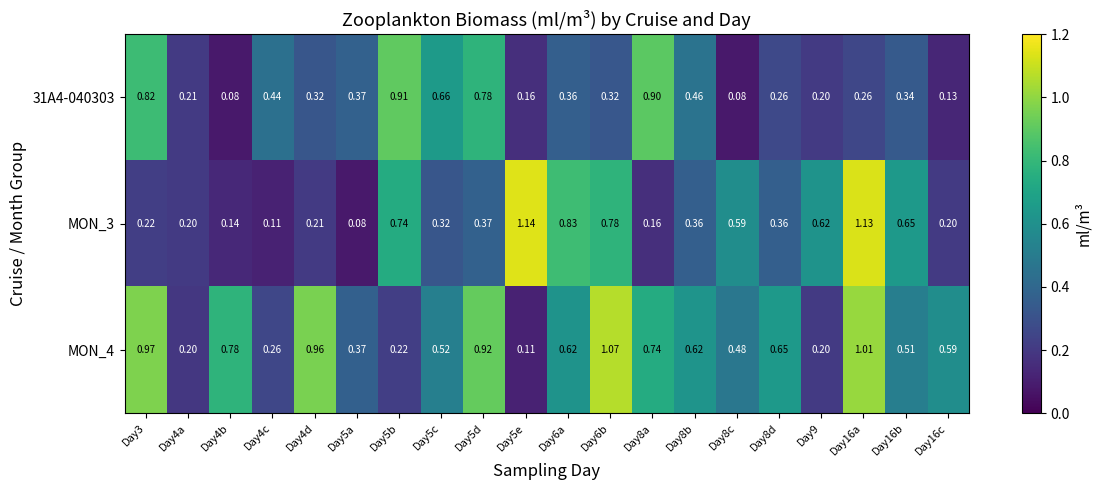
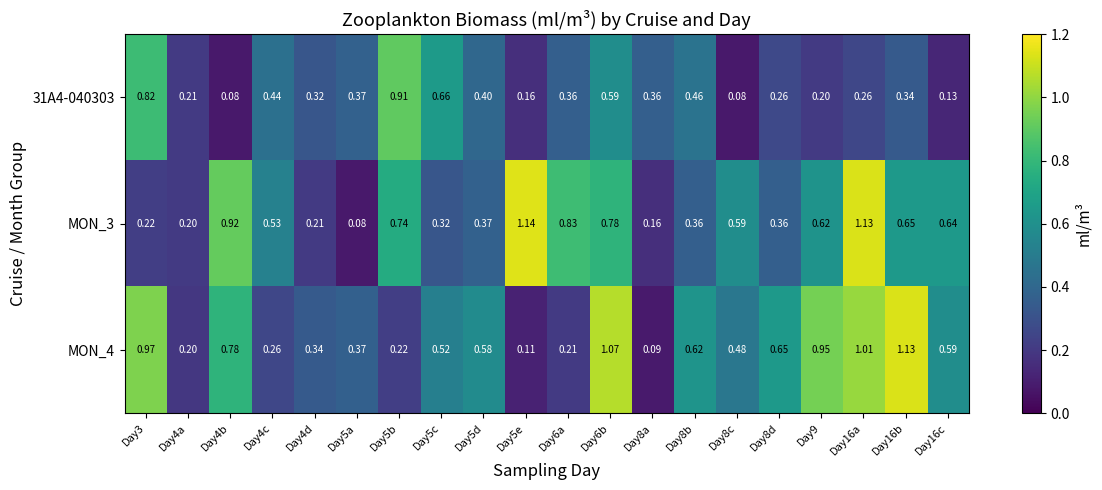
31A4-040303, Day5d: 0.78 -> 0.40
31A4-040303, Day6b: 0.32 -> 0.59
31A4-040303, Day8a: 0.90 -> 0.36
MON_3, Day4b: 0.14 -> 0.92
MON_3, Day4c: 0.11 -> 0.53
MON_3, Day16c: 0.20 -> 0.64
MON_4, Day4d: 0.96 -> 0.34
MON_4, Day5d: 0.92 -> 0.58
MON_4, Day6a: 0.62 -> 0.21
MON_4, Day8a: 0.74 -> 0.09
MON_4, Day9: 0.20 -> 0.95
MON_4, Day16b: 0.51 -> 1.13
